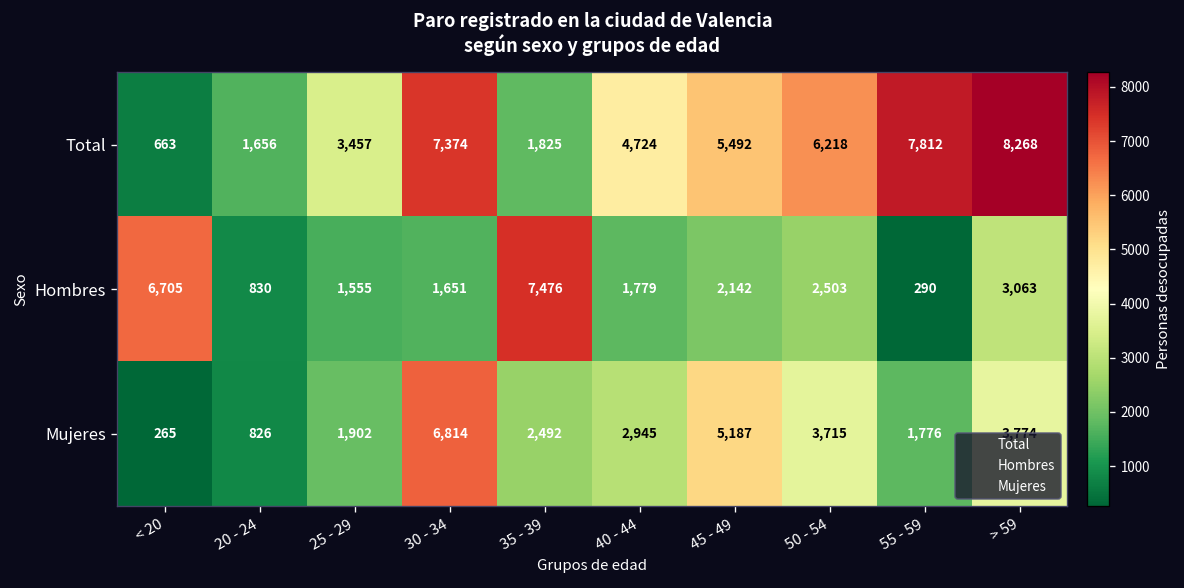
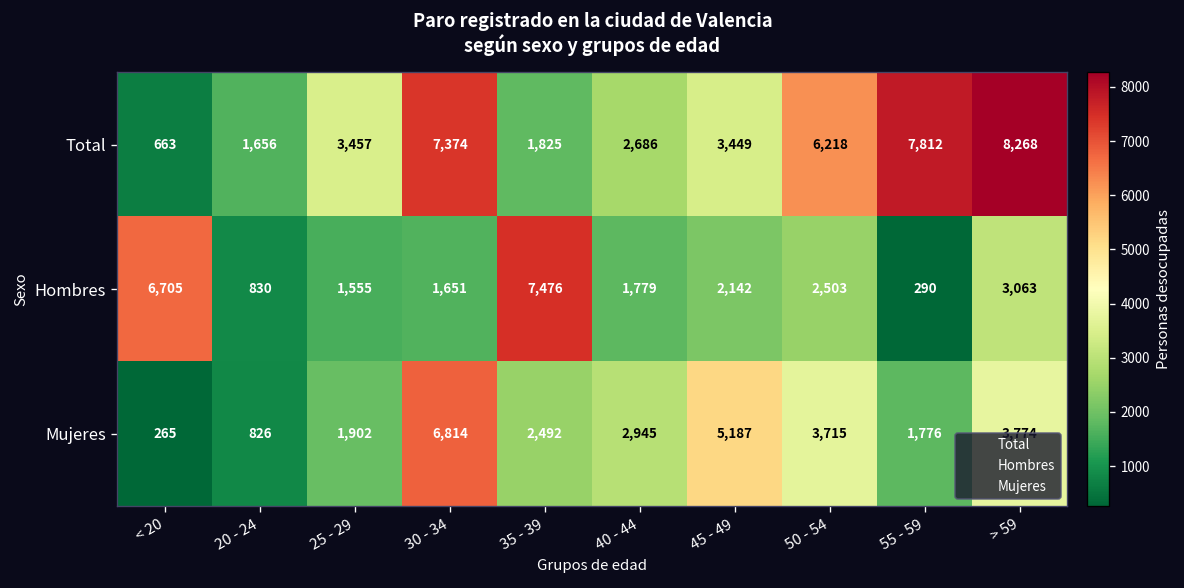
Total, 40 - 44: 4,724 -> 2,686
Total, 45 - 49: 5,492 -> 3,449
